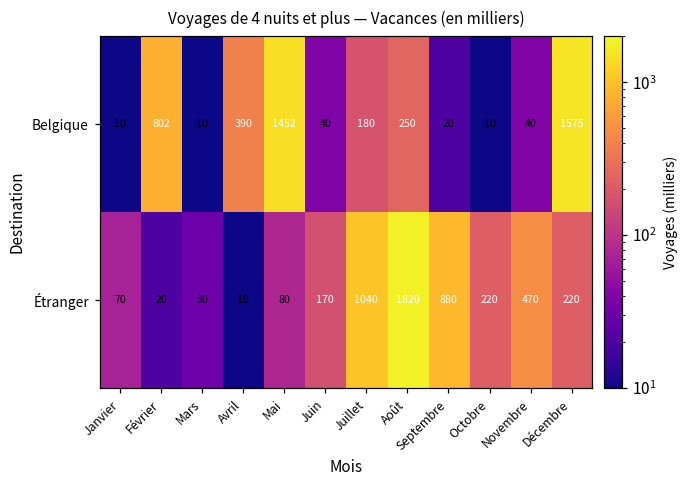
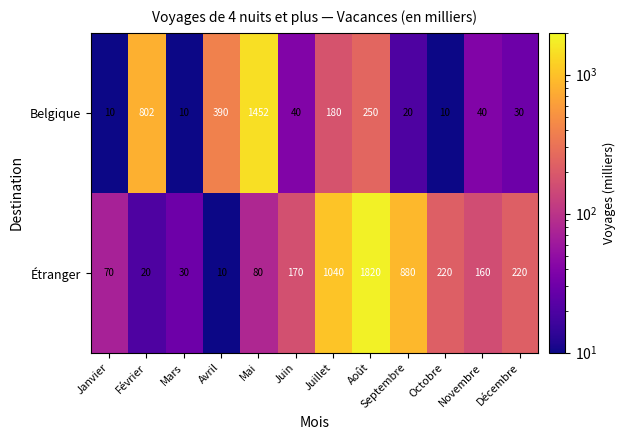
Belgique, Décembre: 1575 -> 30
Étranger, Novembre: 470 -> 160
